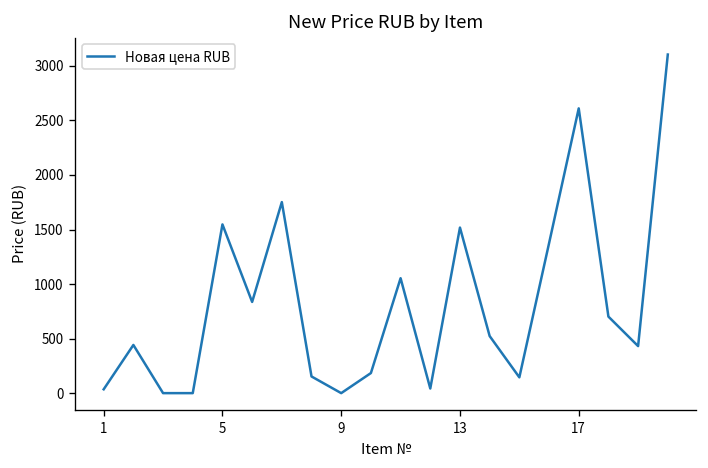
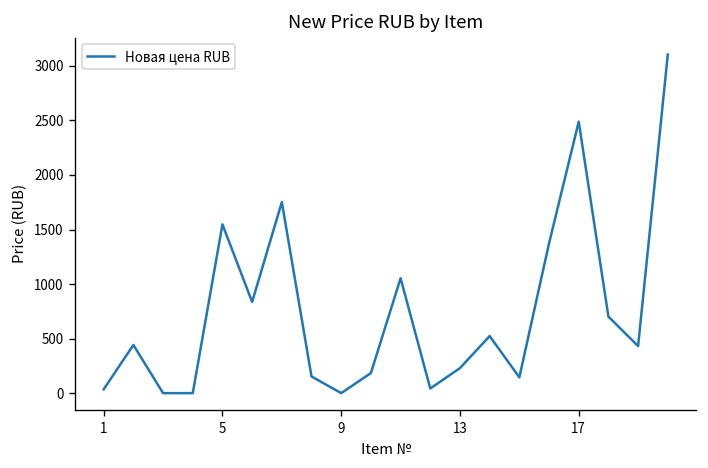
13: 1500 -> 200
17: 2600 -> 2500
